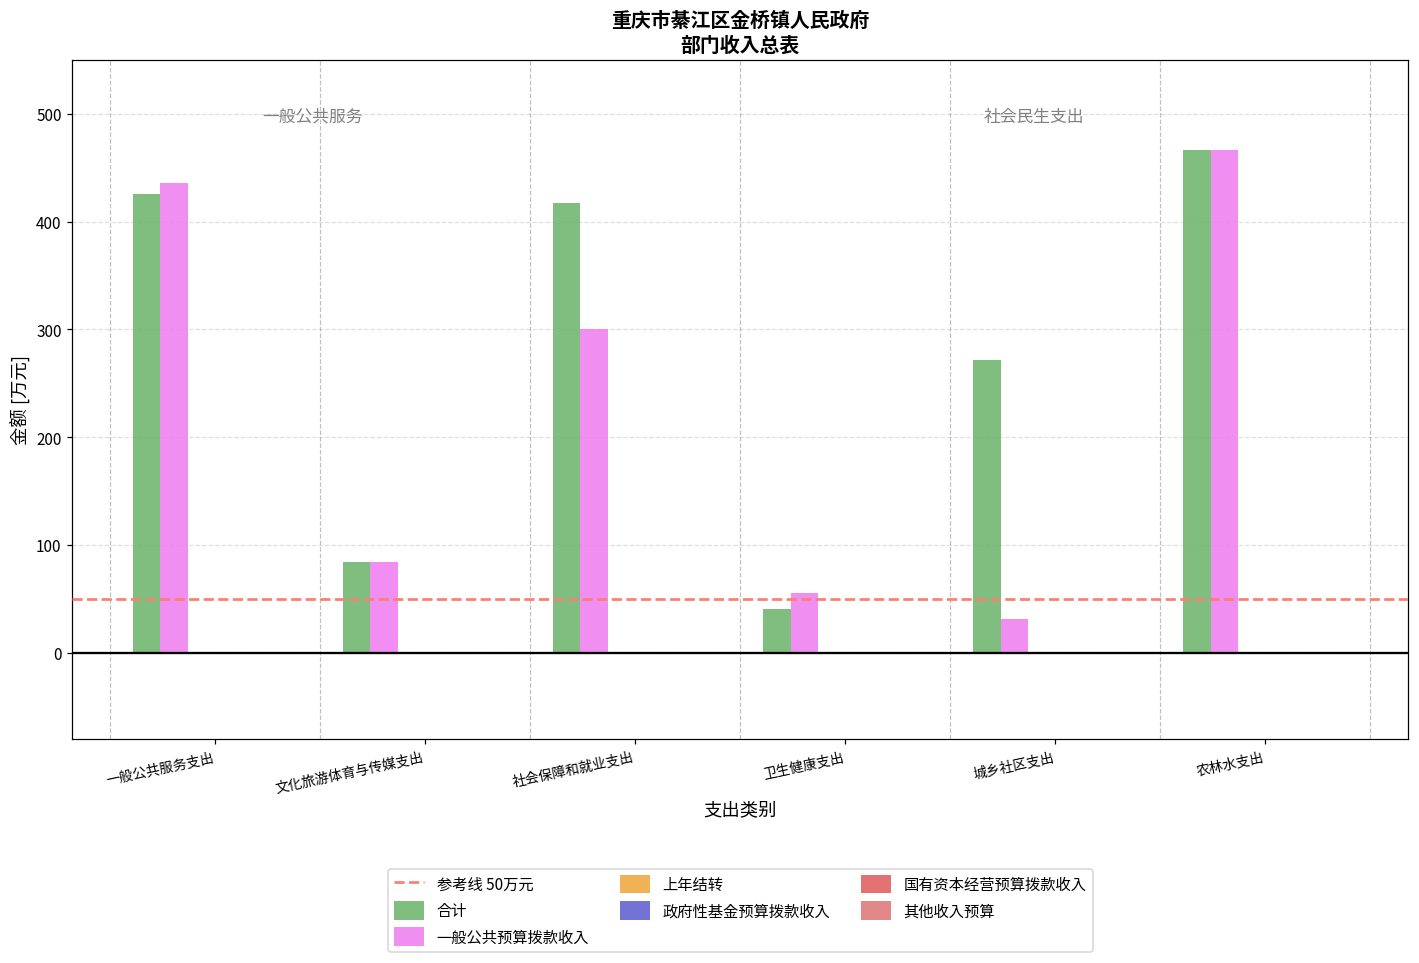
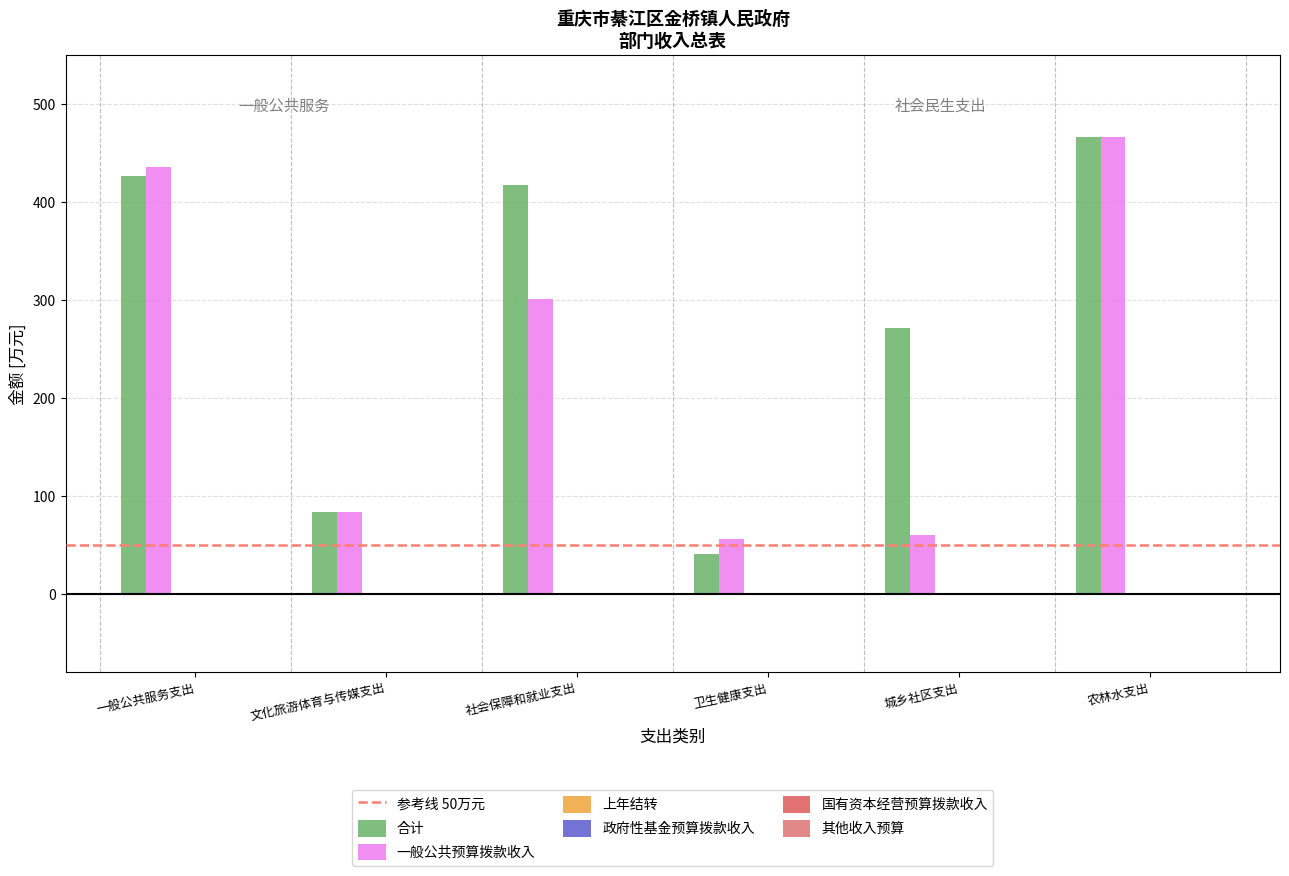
一般公共预算拨款收入, 城乡社区支出: 30 -> 60
